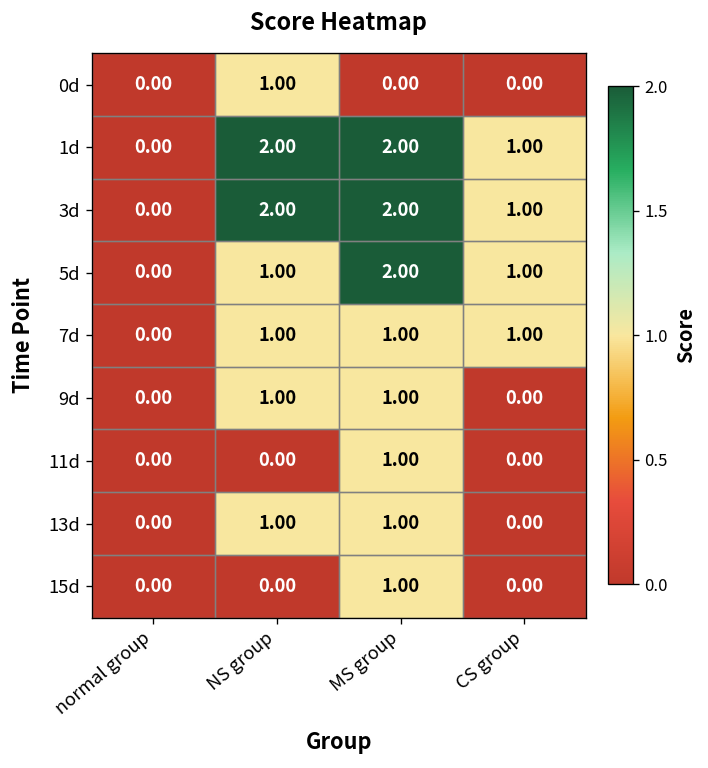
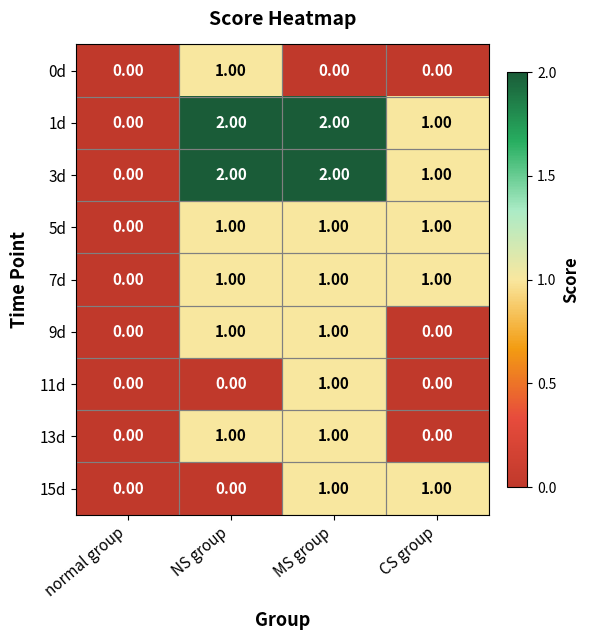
5d, MS group: 2.00 -> 1.00
15d, CS group: 0.00 -> 1.00
